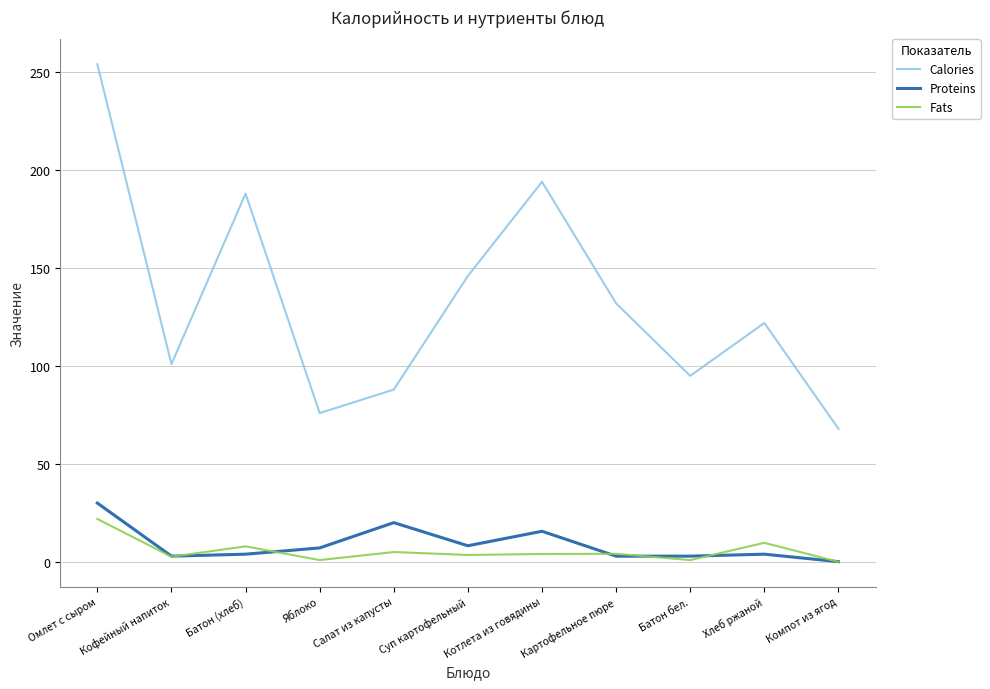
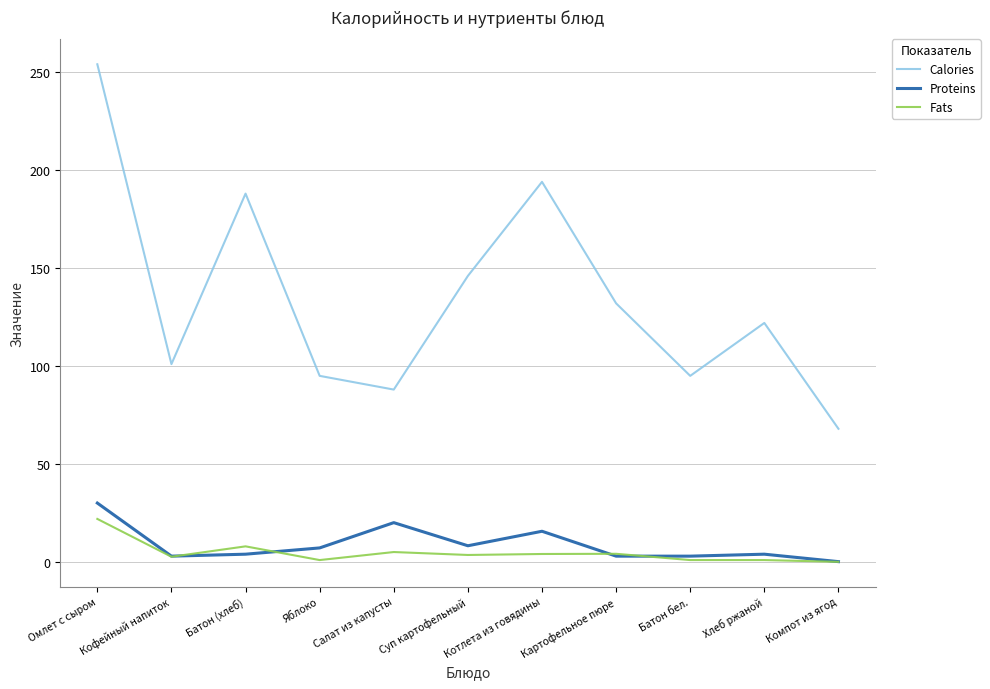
Calories, Яблоко: 76 -> 95
Fats, Хлеб ржаной: 10 -> 1
